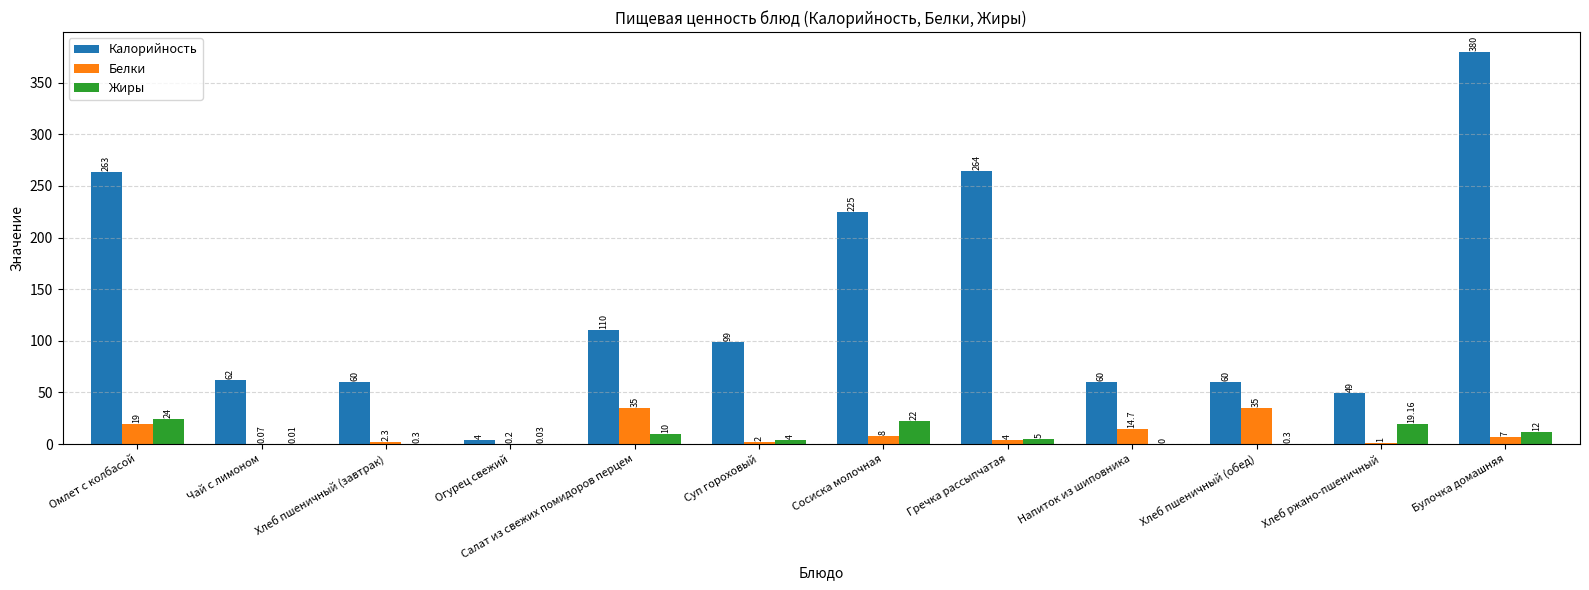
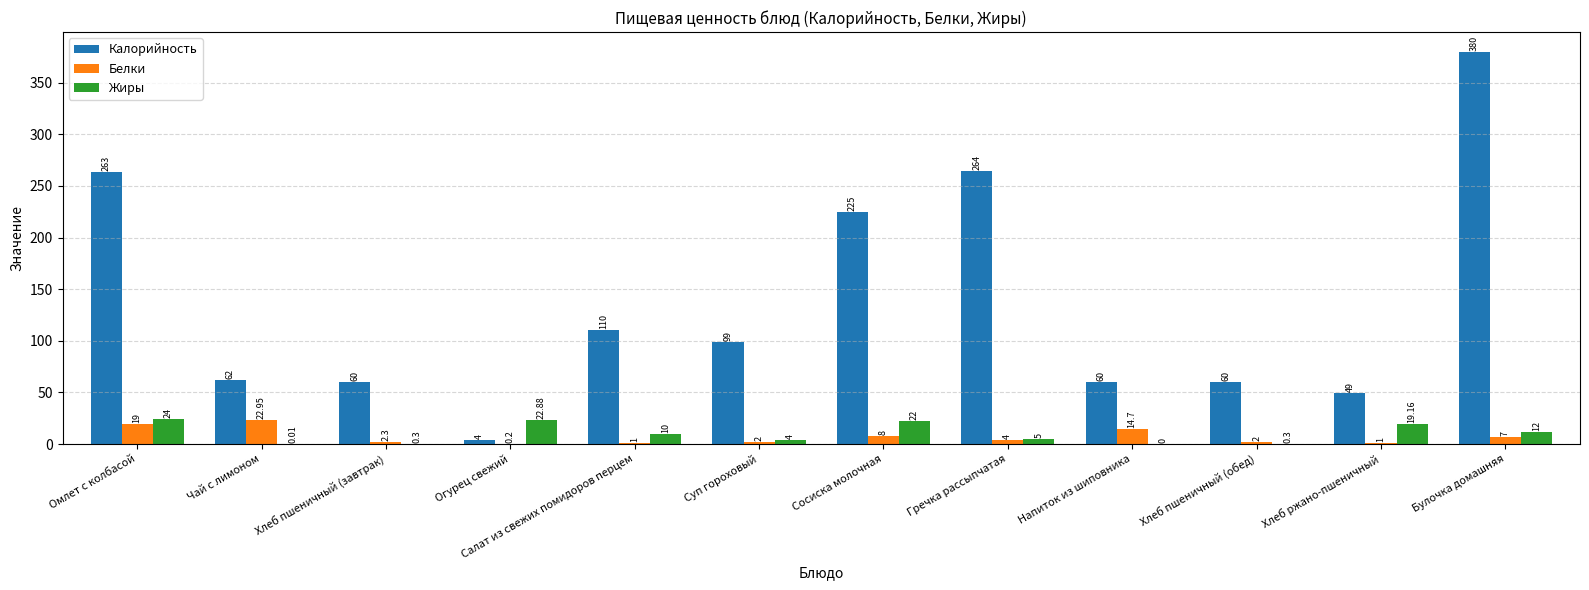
Белки, Чай с лимоном: 0.07 -> 22.95
Жиры, Огурец свежий: 0.03 -> 22.88
Белки, Салат из свежих помидоров перцем: 35 -> 1
Белки, Хлеб пшеничный (обед): 35 -> 2
